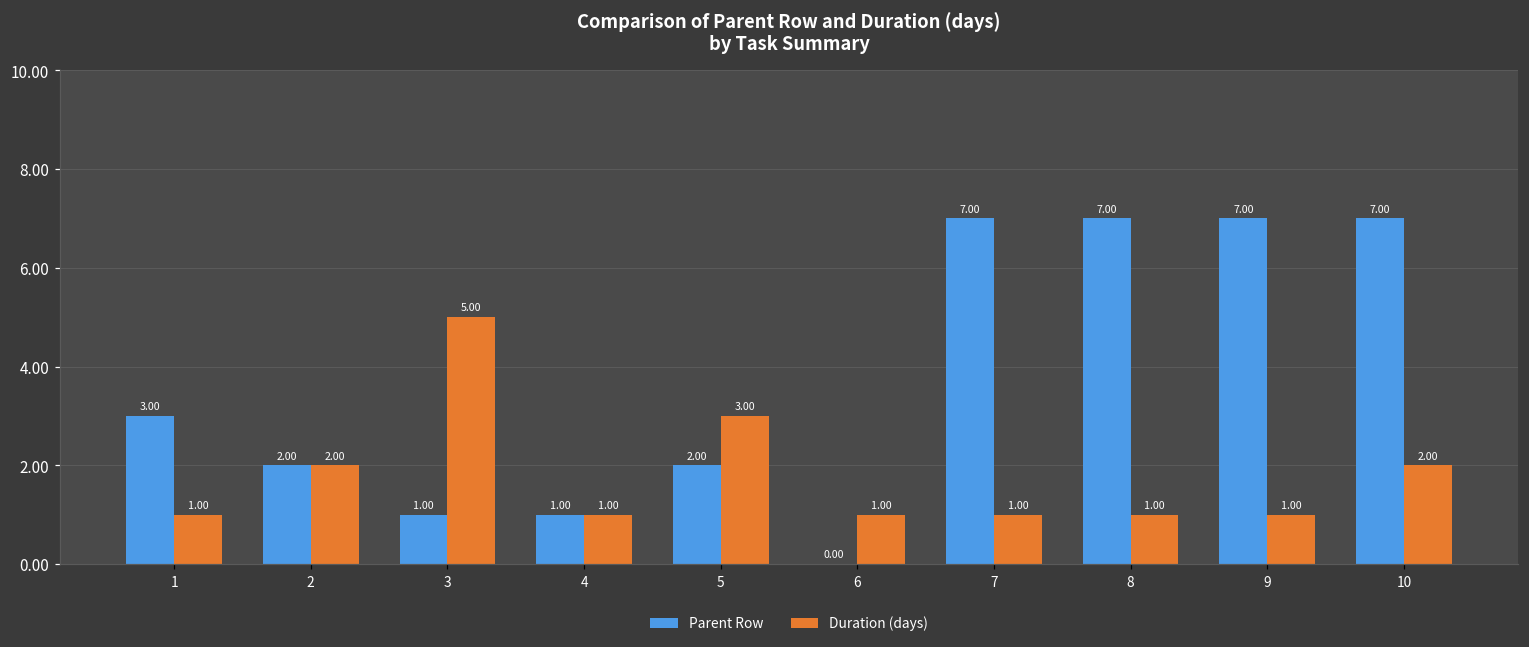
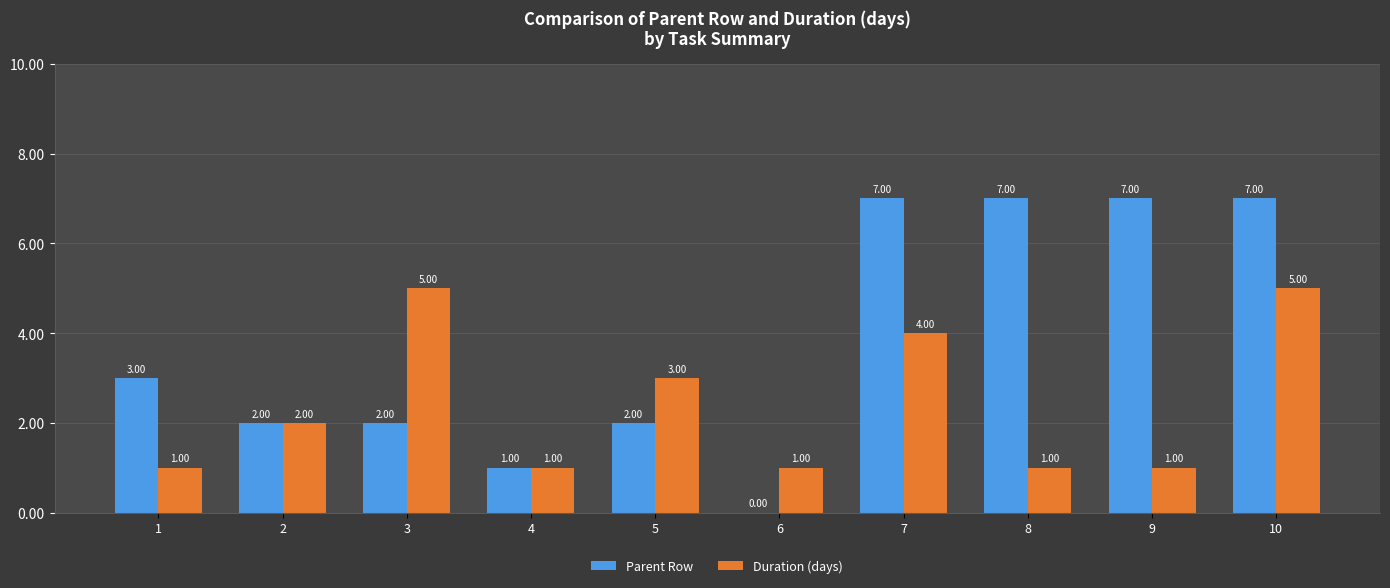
Parent Row, 3: 1.00 -> 2.00
Duration (days), 7: 1.00 -> 4.00
Duration (days), 10: 2.00 -> 5.00
